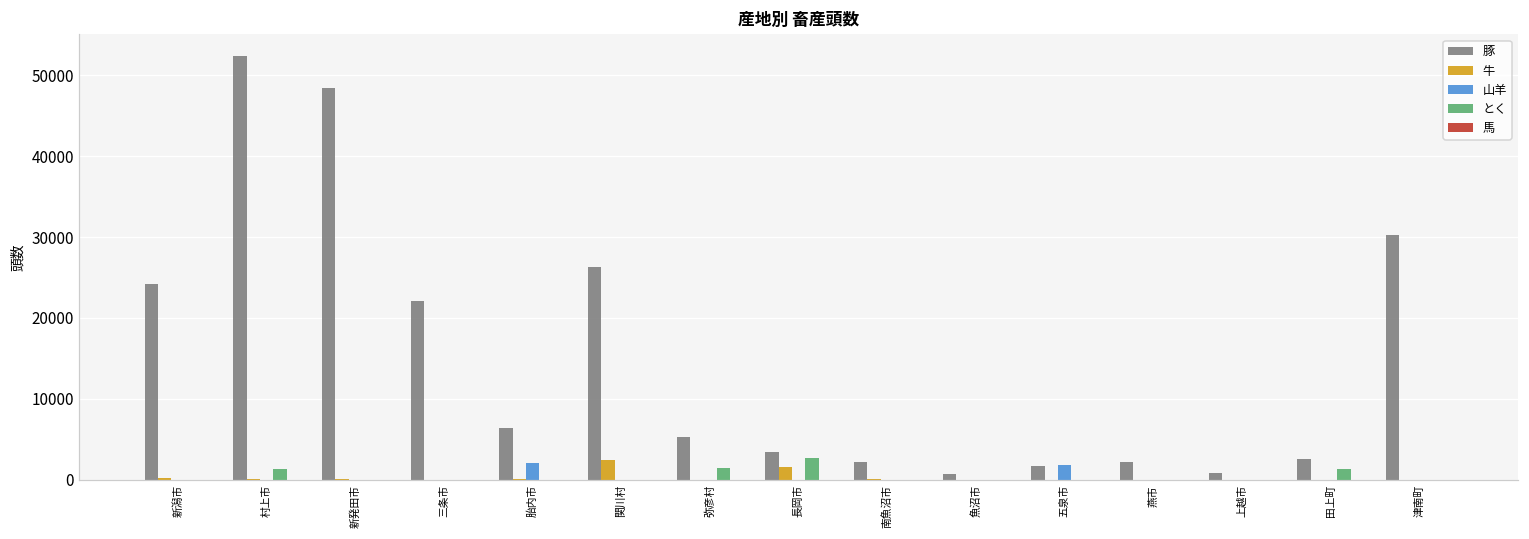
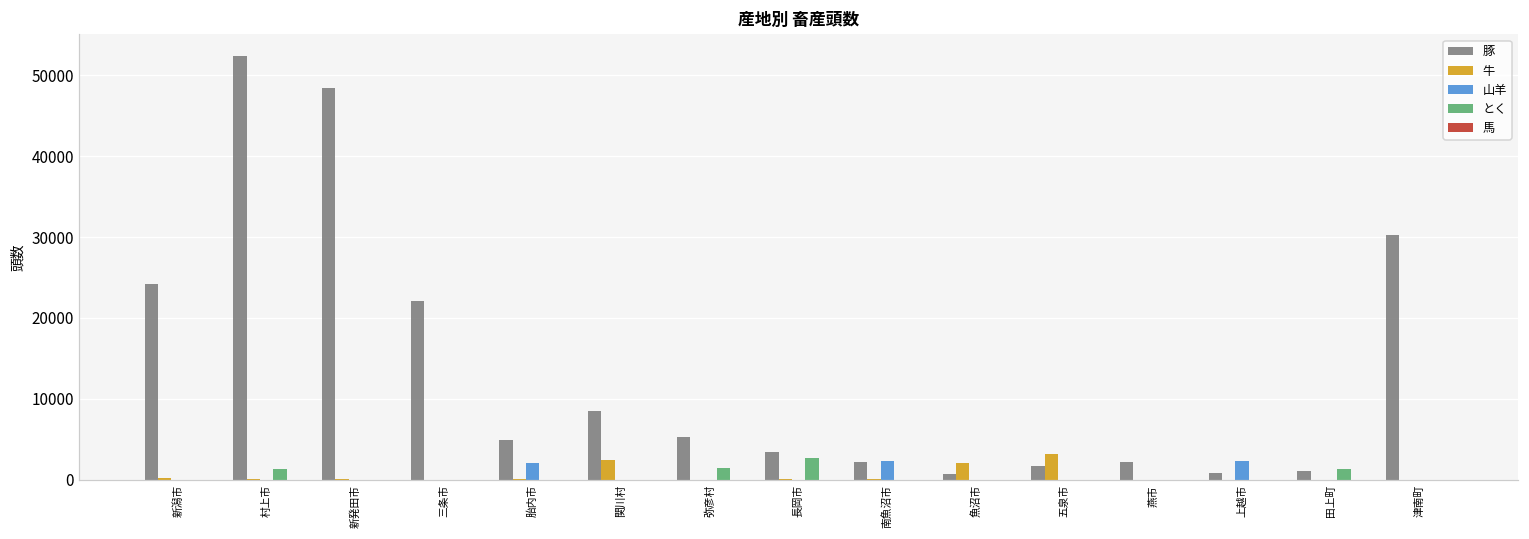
豚, 胎内市: 6000 -> 5000
豚, 関川村: 26000 -> 8000
牛, 長岡市: 2000 -> 0
山羊, 南魚沼市: 0 -> 2000
牛, 魚沼市: 0 -> 2000
牛, 五泉市: 0 -> 3000
山羊, 五泉市: 2000 -> 0
山羊, 上越市: 0 -> 2000
豚, 田上町: 3000 -> 1000
